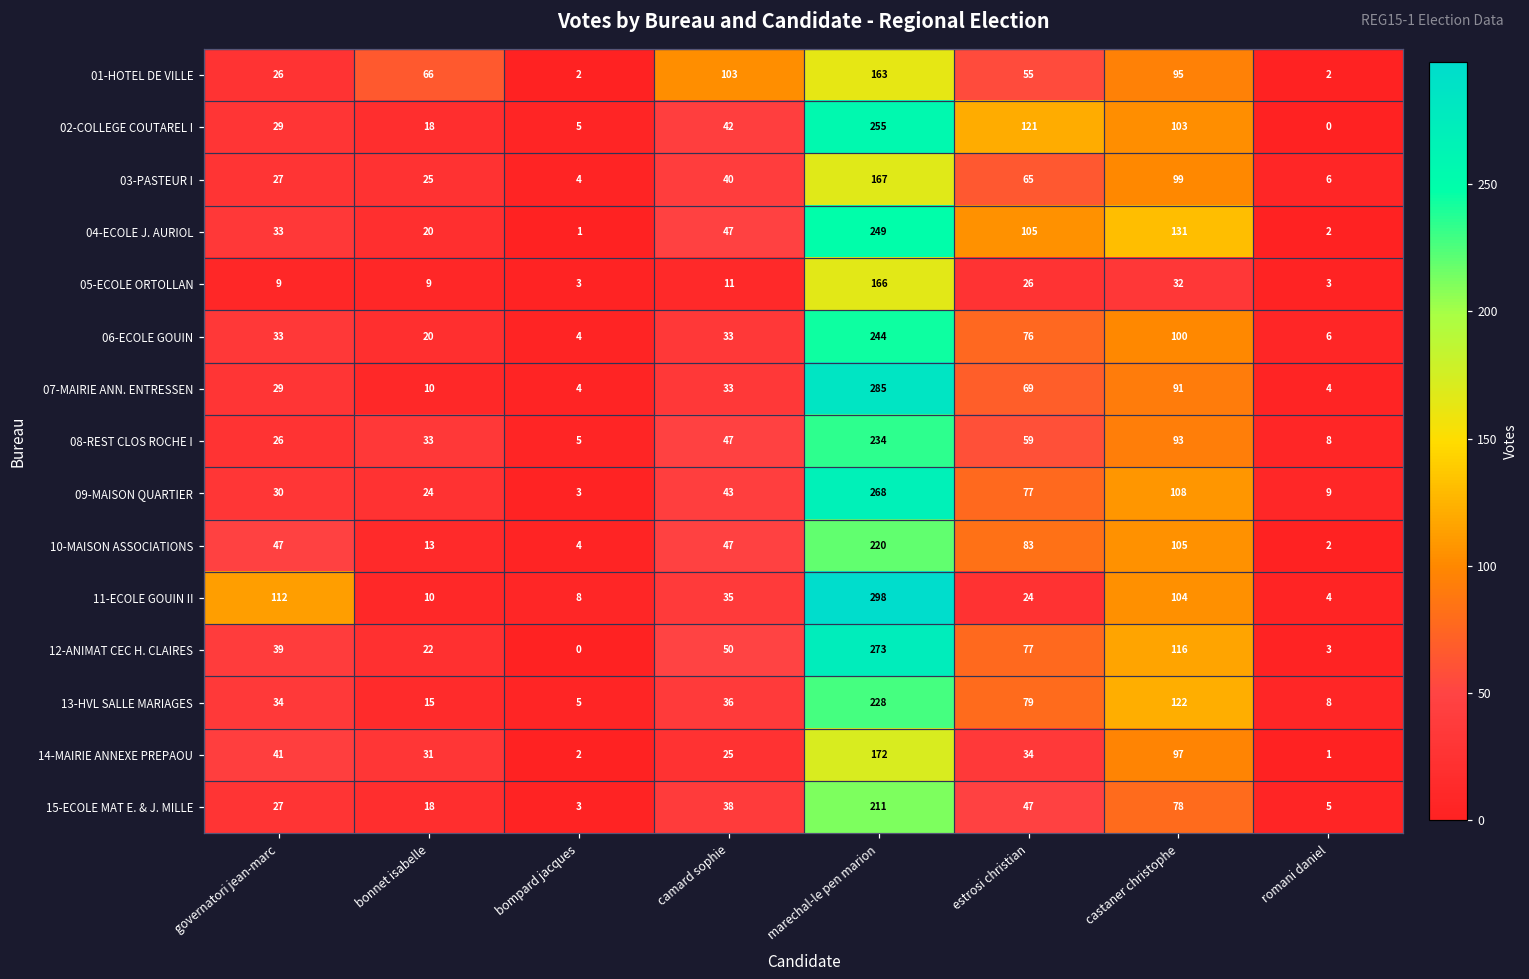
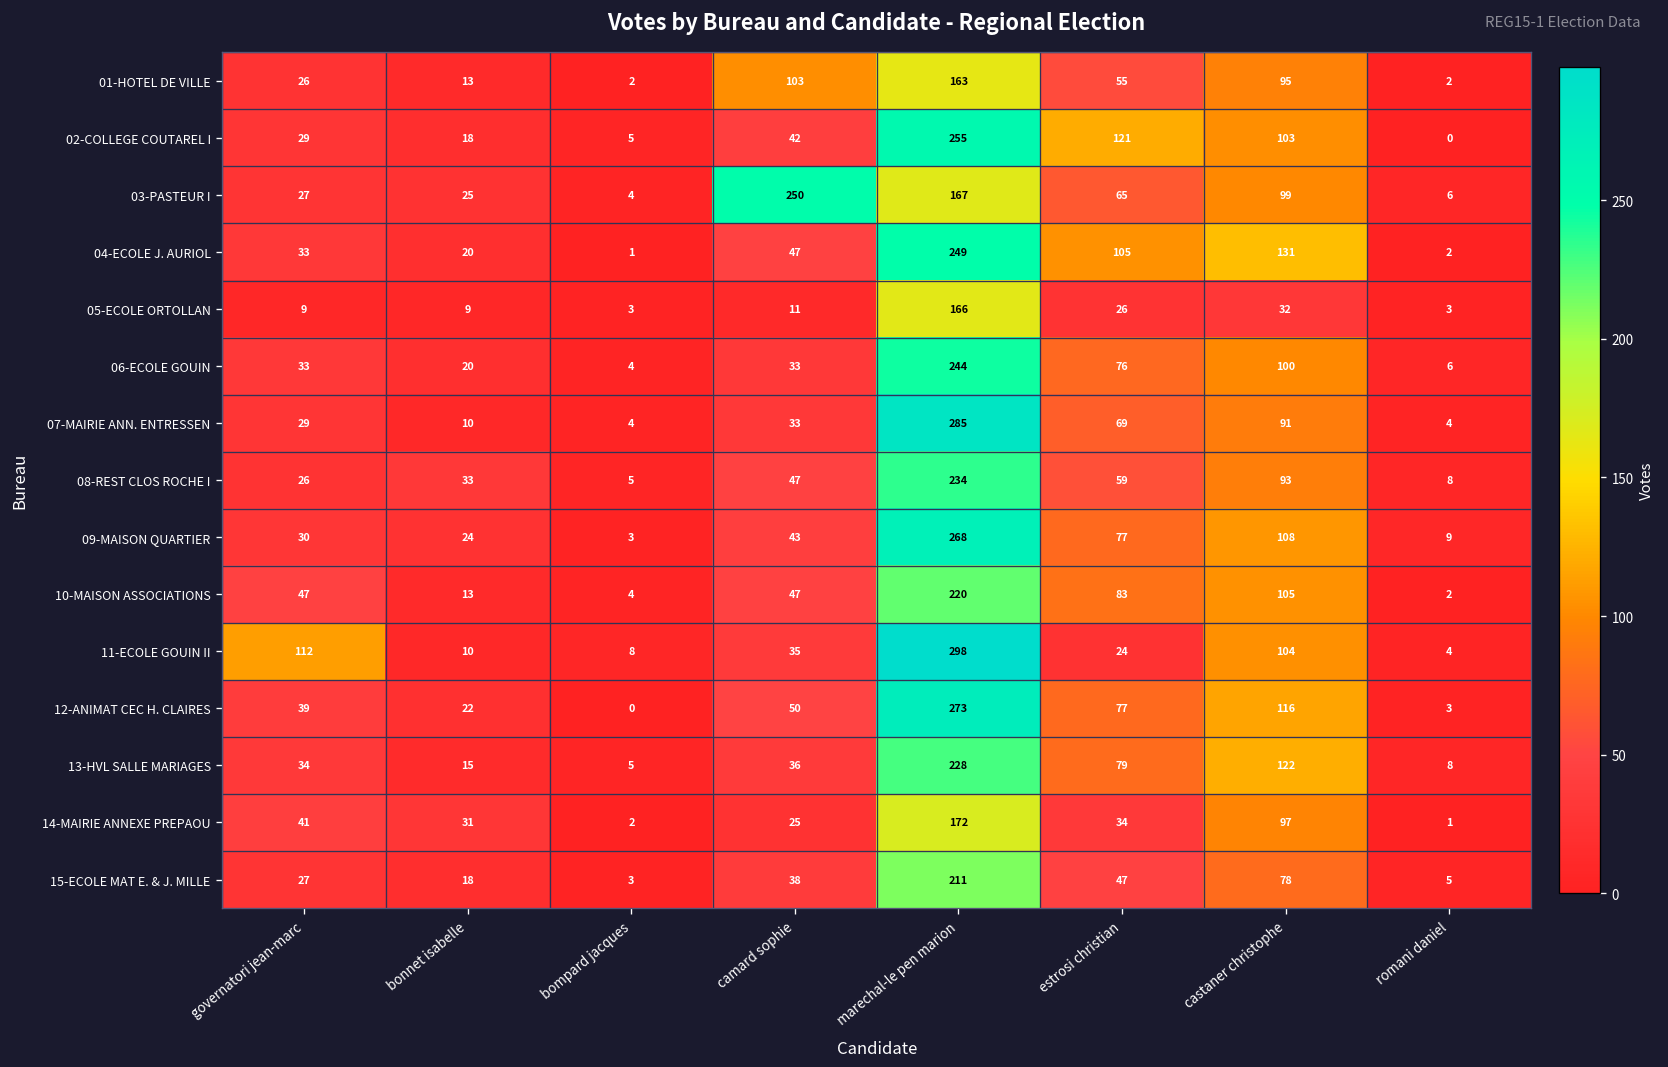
01-HOTEL DE VILLE, bonnet isabelle: 66 -> 13
03-PASTEUR I, camard sophie: 40 -> 250
